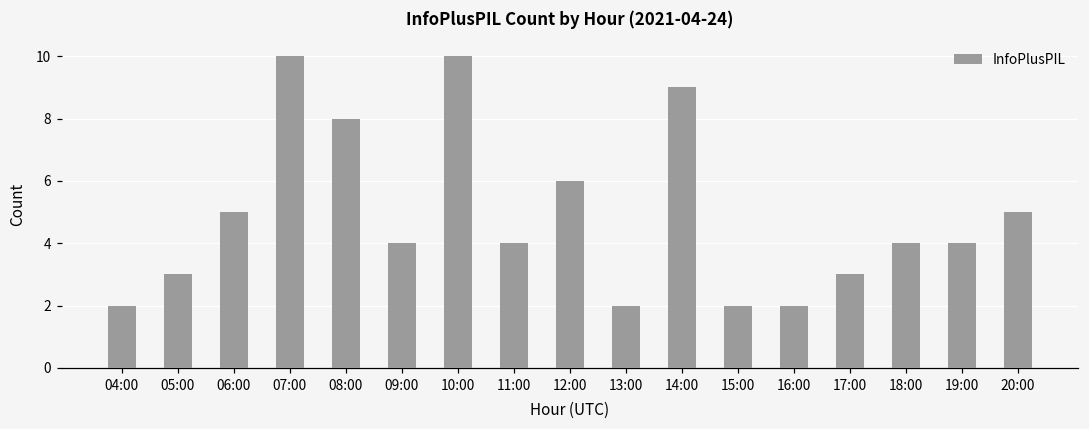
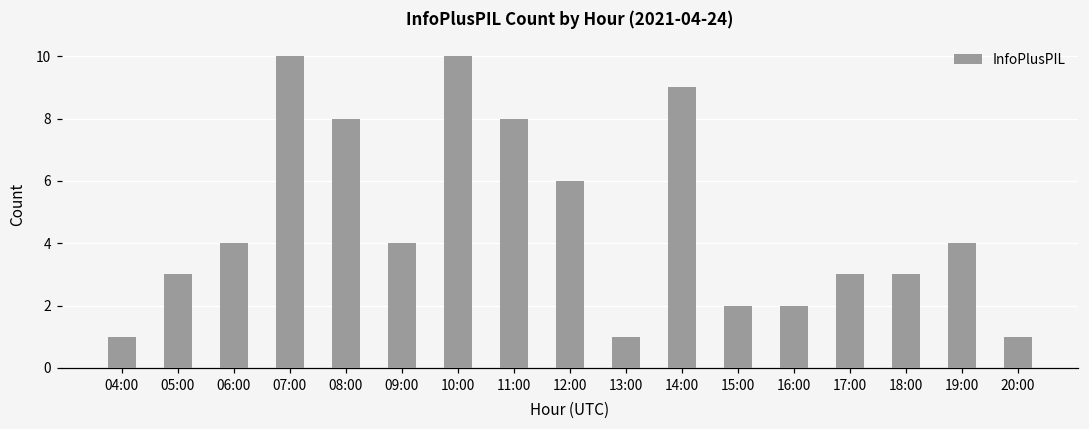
04:00: 2 -> 1
06:00: 5 -> 4
11:00: 4 -> 8
13:00: 2 -> 1
18:00: 4 -> 3
20:00: 5 -> 1
